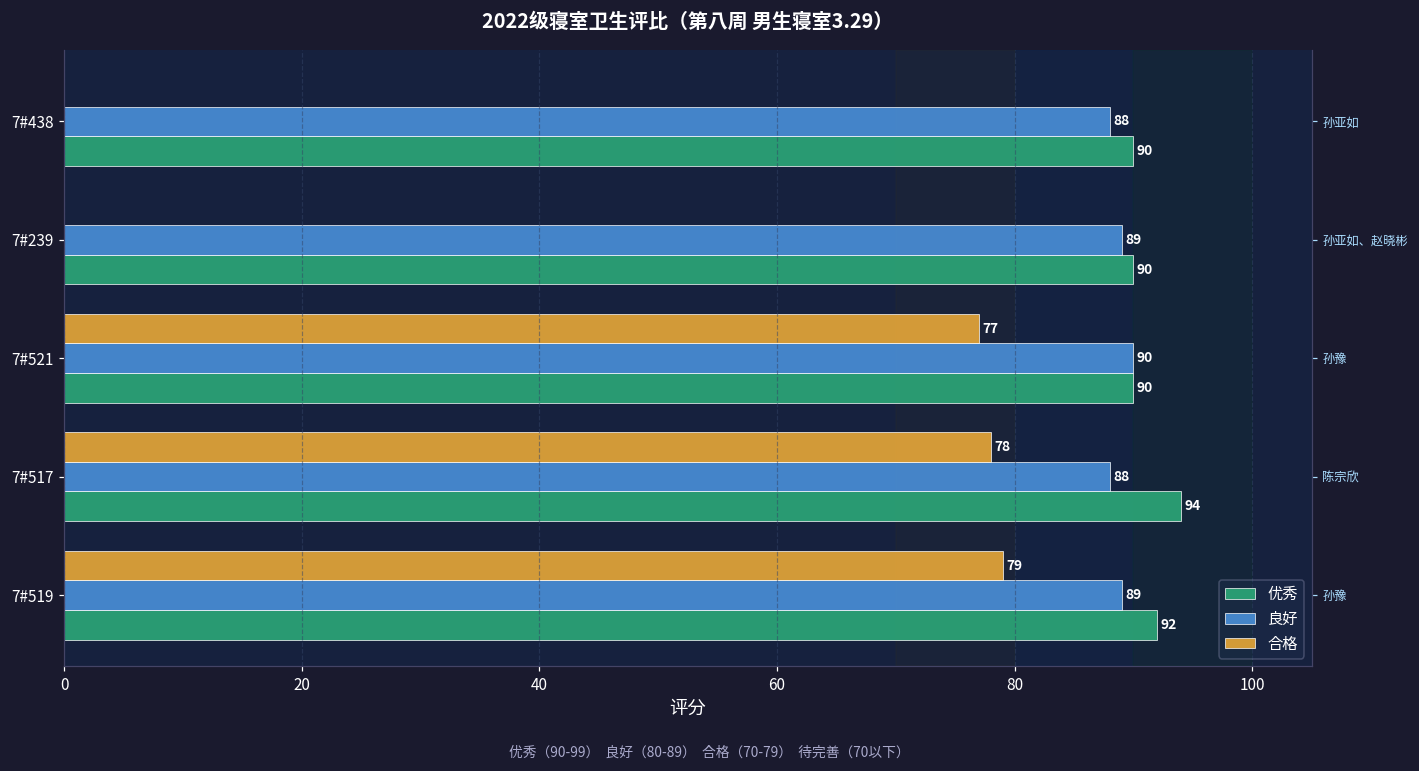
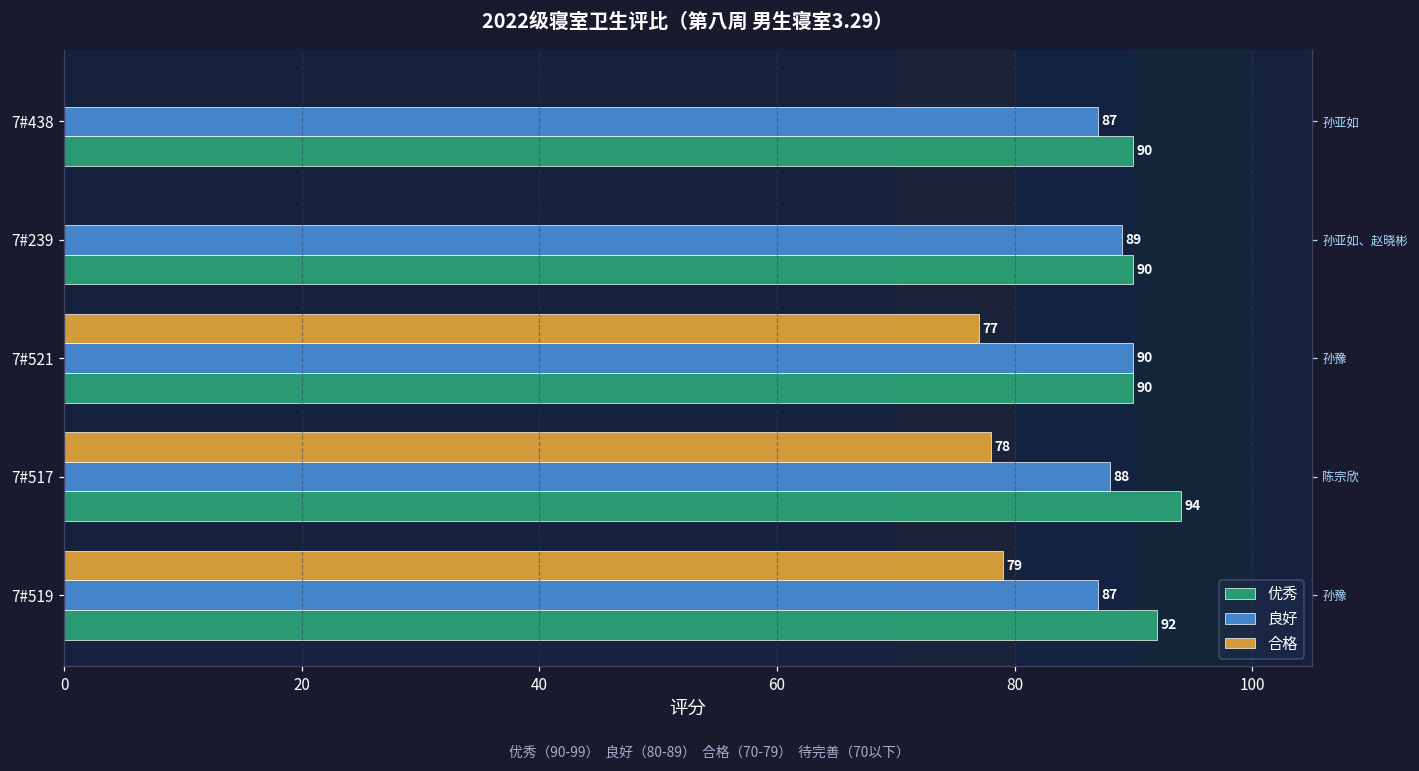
良好, 7#438: 88 -> 87
良好, 7#519: 89 -> 87
